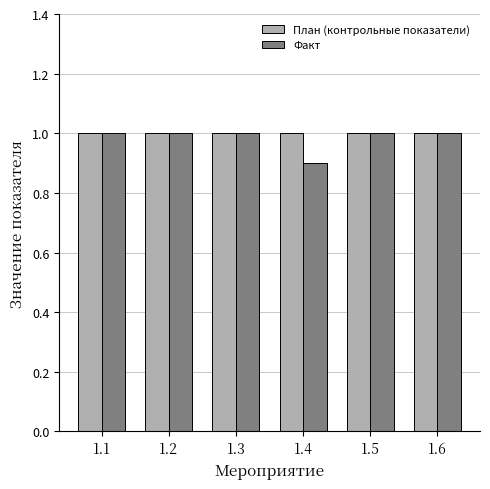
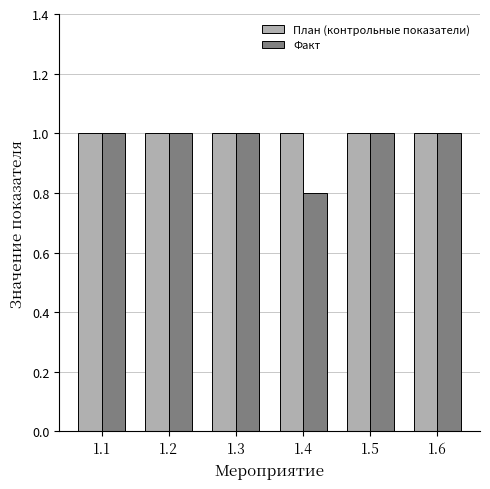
Факт, 1.4: 0.9 -> 0.8
